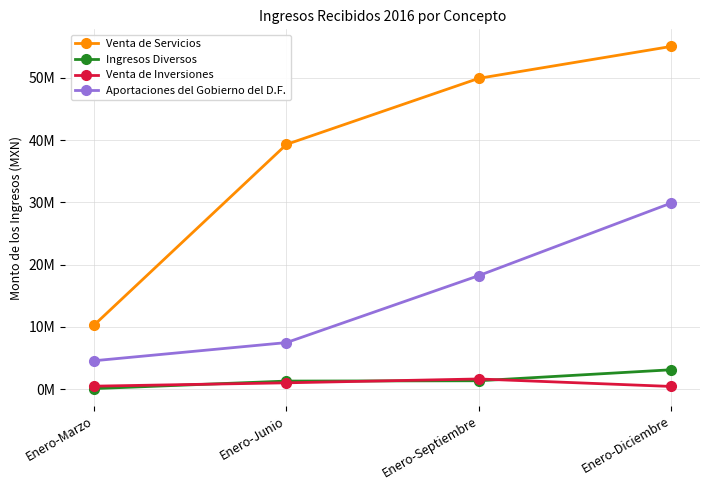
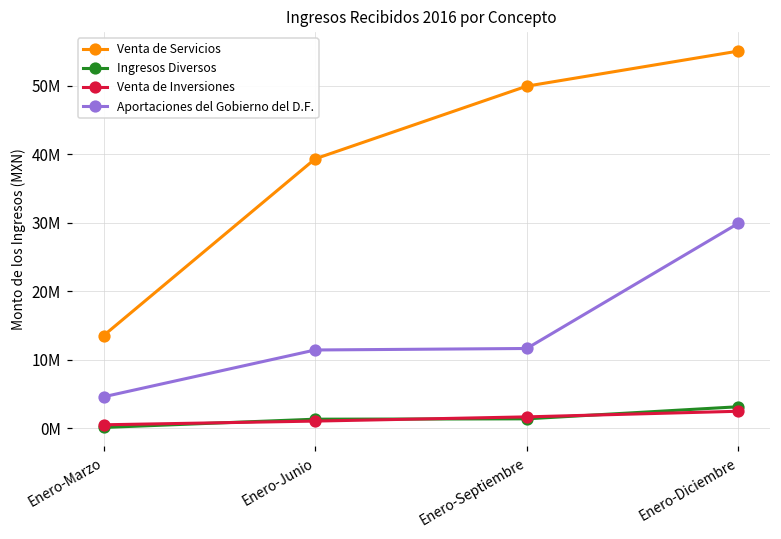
Venta de Servicios, Enero-Marzo: 10000000 -> 13000000
Aportaciones del Gobierno del D.F., Enero-Junio: 7000000 -> 11000000
Aportaciones del Gobierno del D.F., Enero-Septiembre: 18000000 -> 12000000
Venta de Inversiones, Enero-Diciembre: 0 -> 2000000
